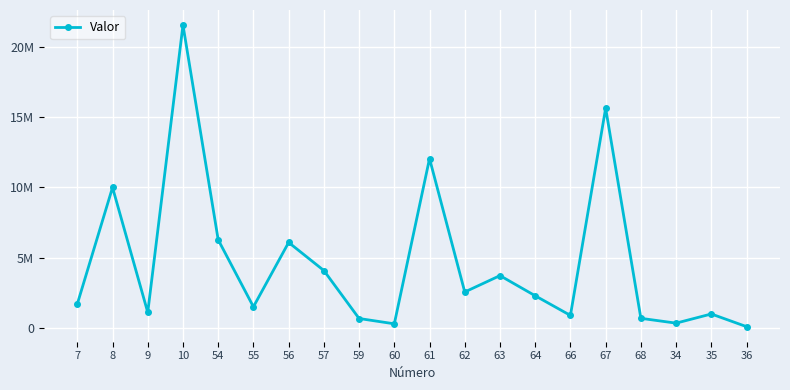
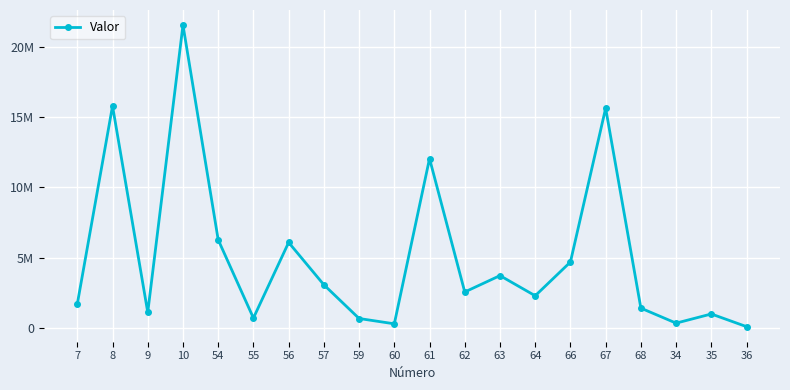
8: 10000000 -> 15800000
55: 1500000 -> 700000
57: 4100000 -> 3100000
66: 900000 -> 4700000
68: 700000 -> 1400000
